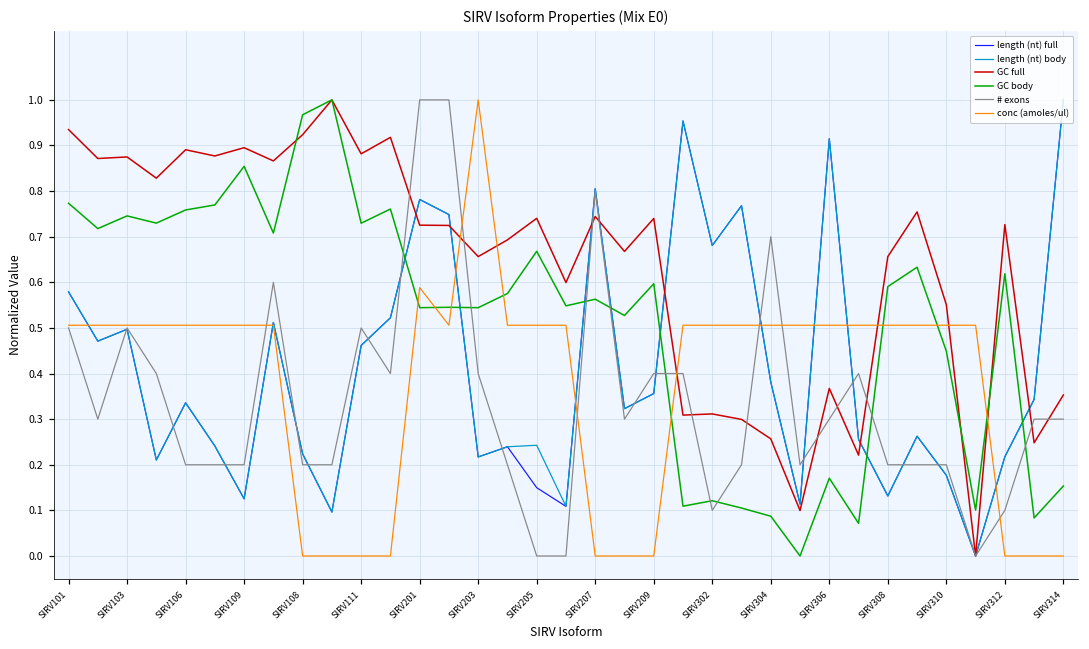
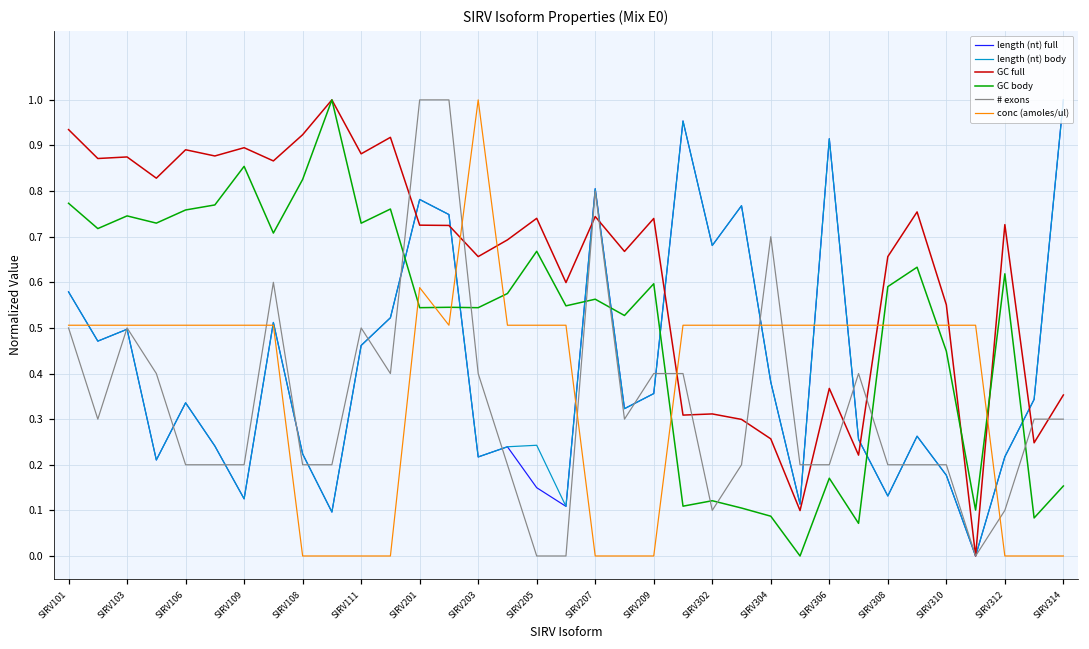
GC body, SIRV108: 0.97 -> 0.83
# exons, SIRV306: 0.30 -> 0.20
